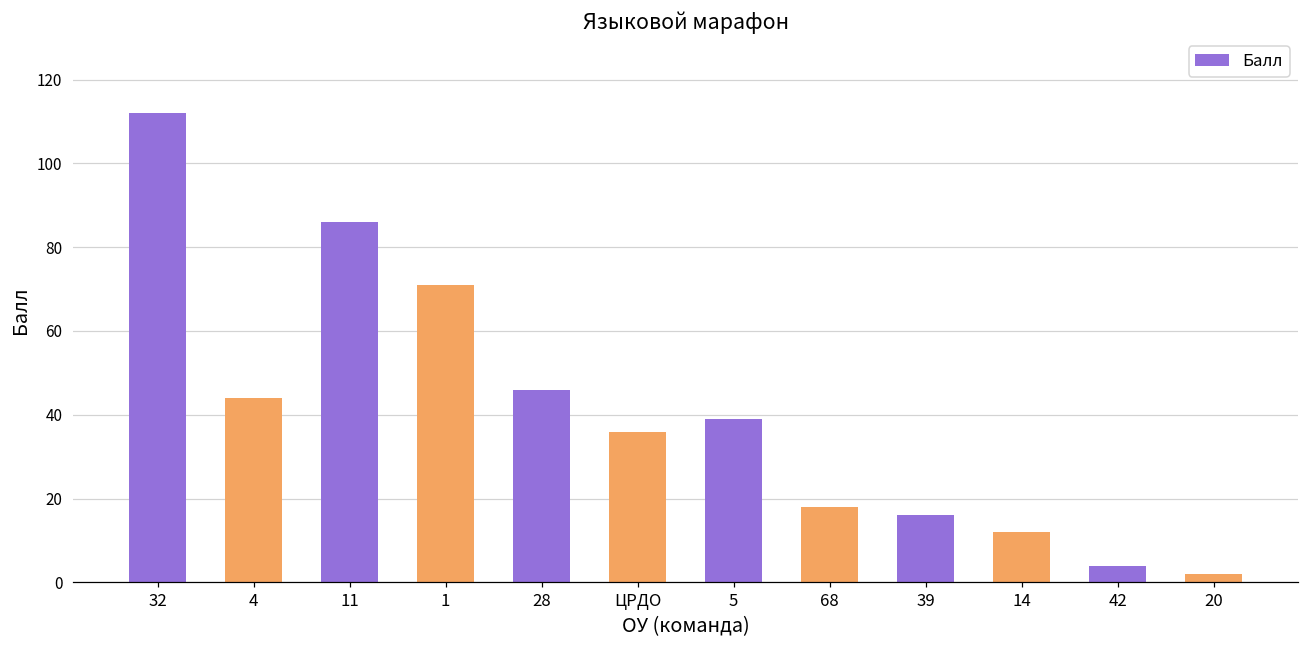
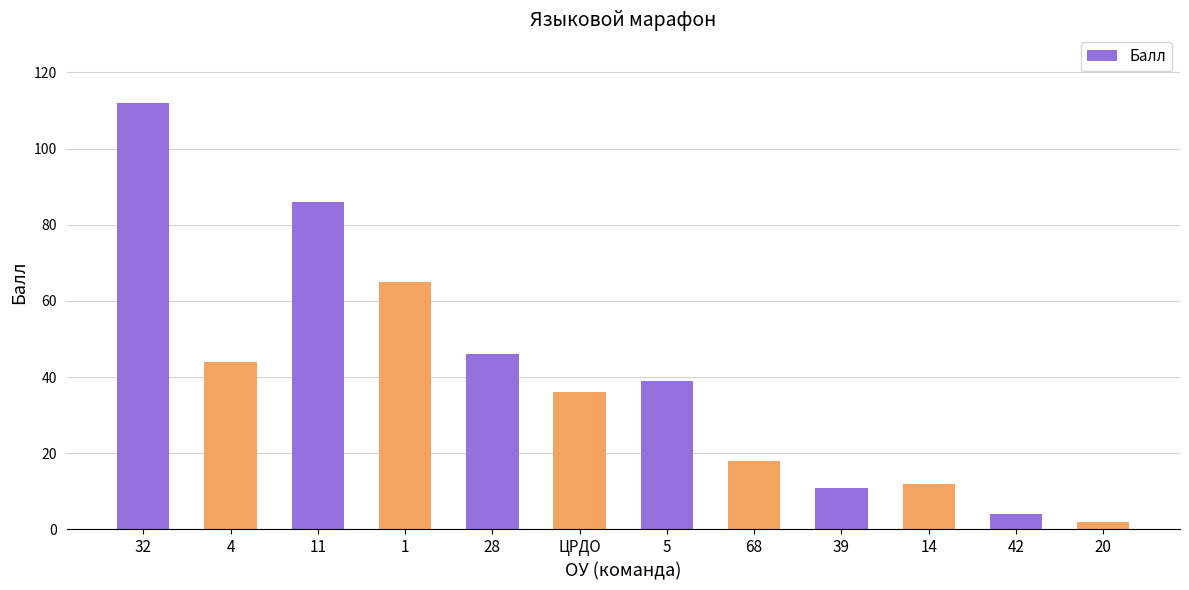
1: 71 -> 65
39: 16 -> 11
